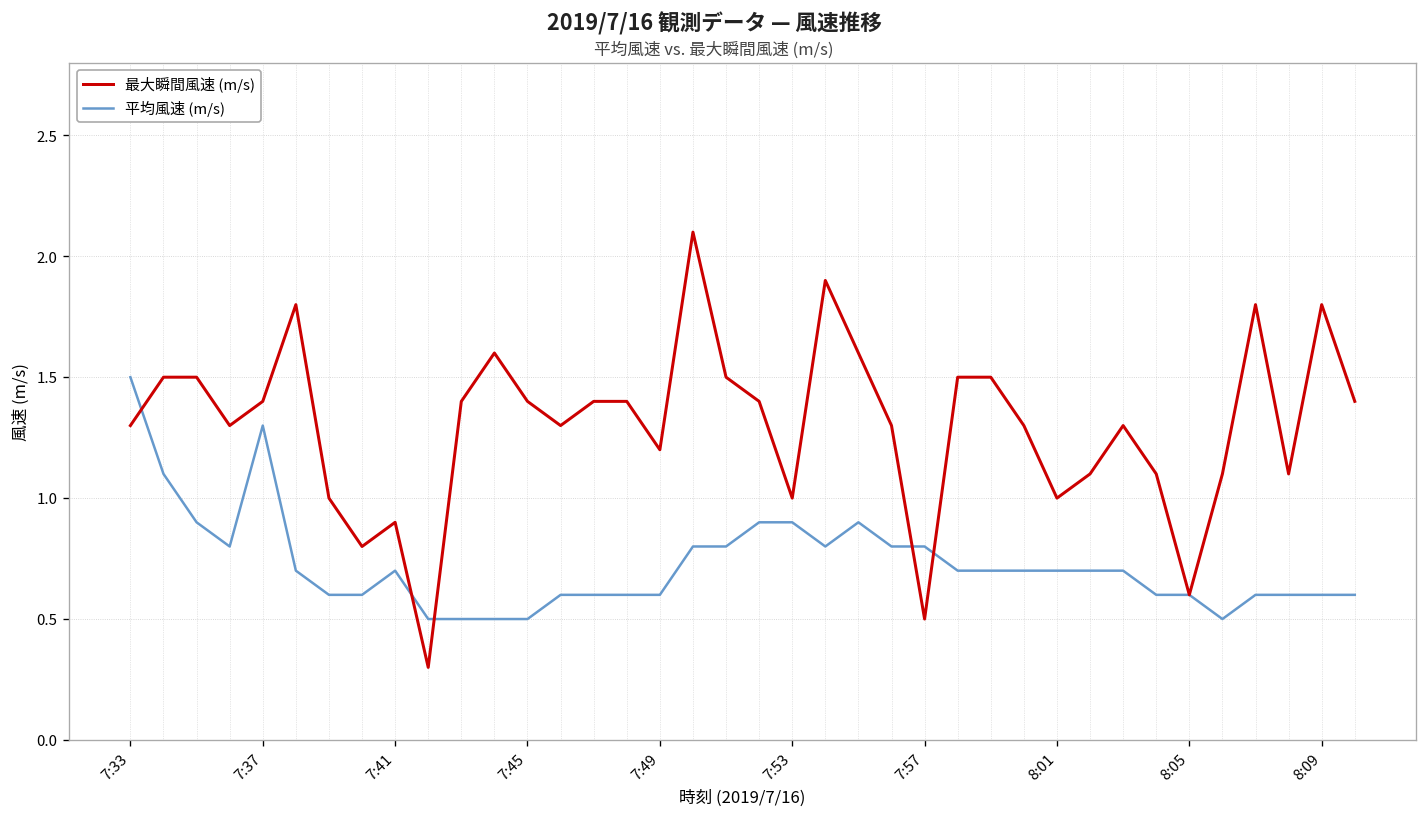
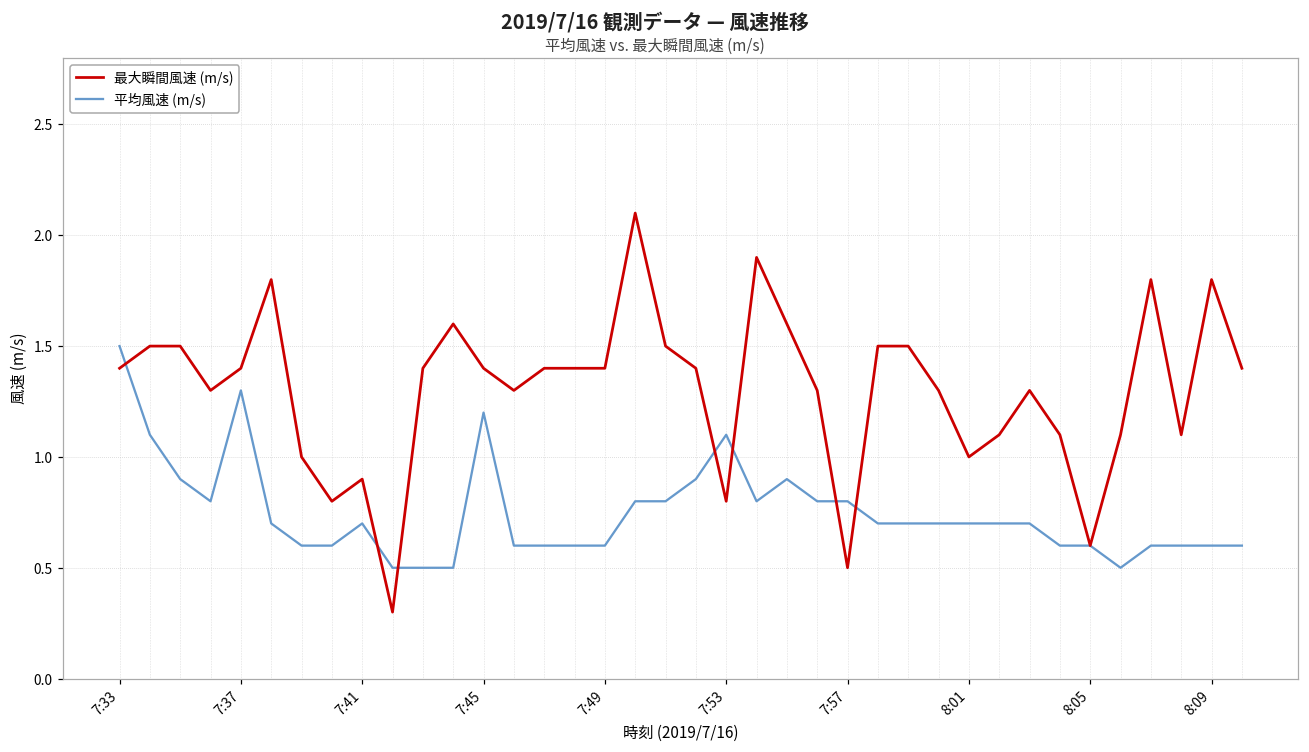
最大瞬間風速 (m/s), 7:33: 1.3 -> 1.4
平均風速 (m/s), 7:45: 0.5 -> 1.2
最大瞬間風速 (m/s), 7:49: 1.2 -> 1.4
最大瞬間風速 (m/s), 7:53: 1.0 -> 0.8
平均風速 (m/s), 7:53: 0.9 -> 1.1
